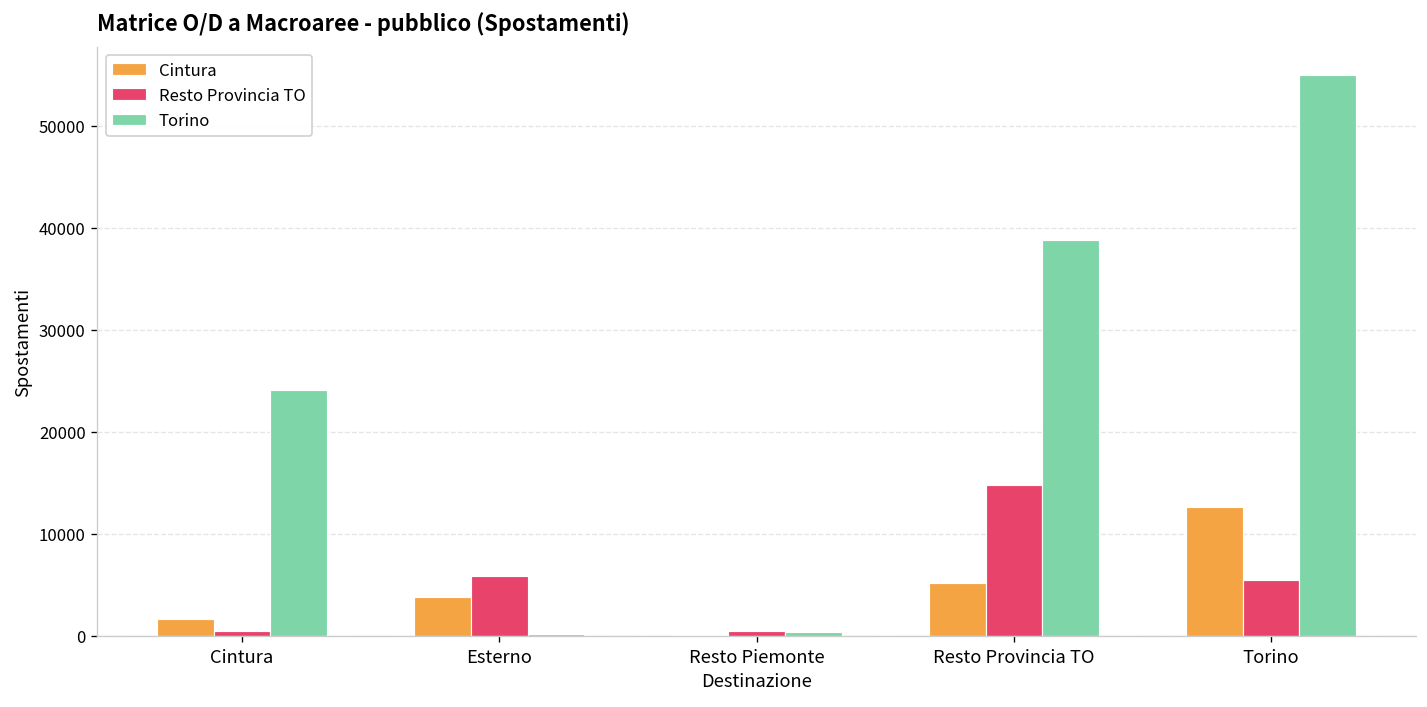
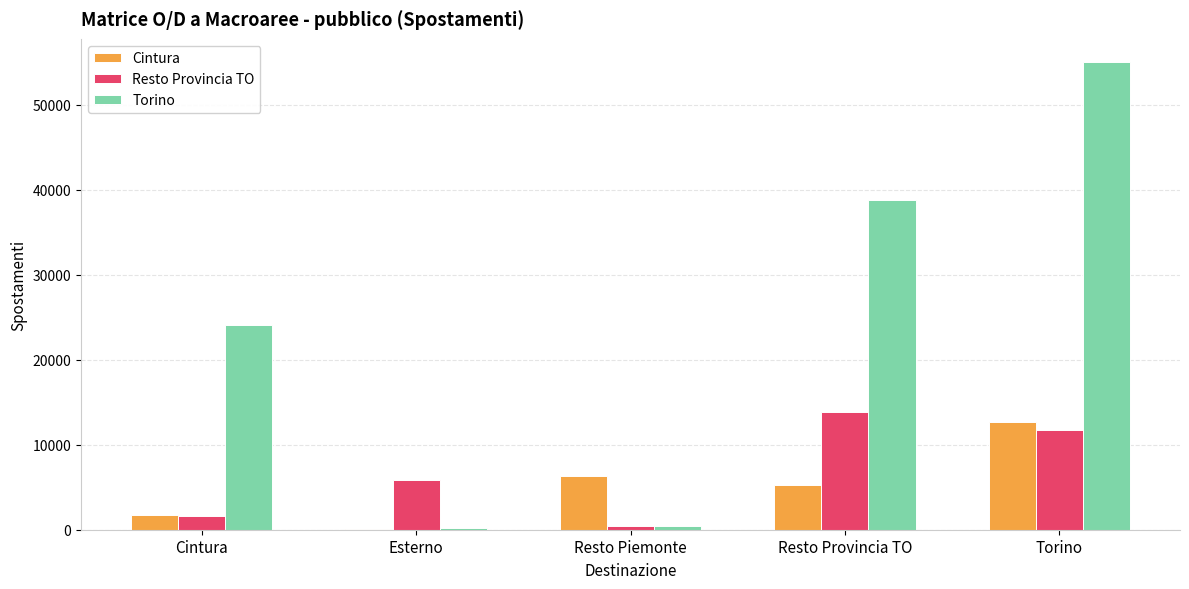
Resto Provincia TO, Cintura: 0 -> 2000
Cintura, Esterno: 4000 -> 0
Cintura, Resto Piemonte: 0 -> 6000
Resto Provincia TO, Resto Provincia TO: 15000 -> 14000
Resto Provincia TO, Torino: 6000 -> 12000
